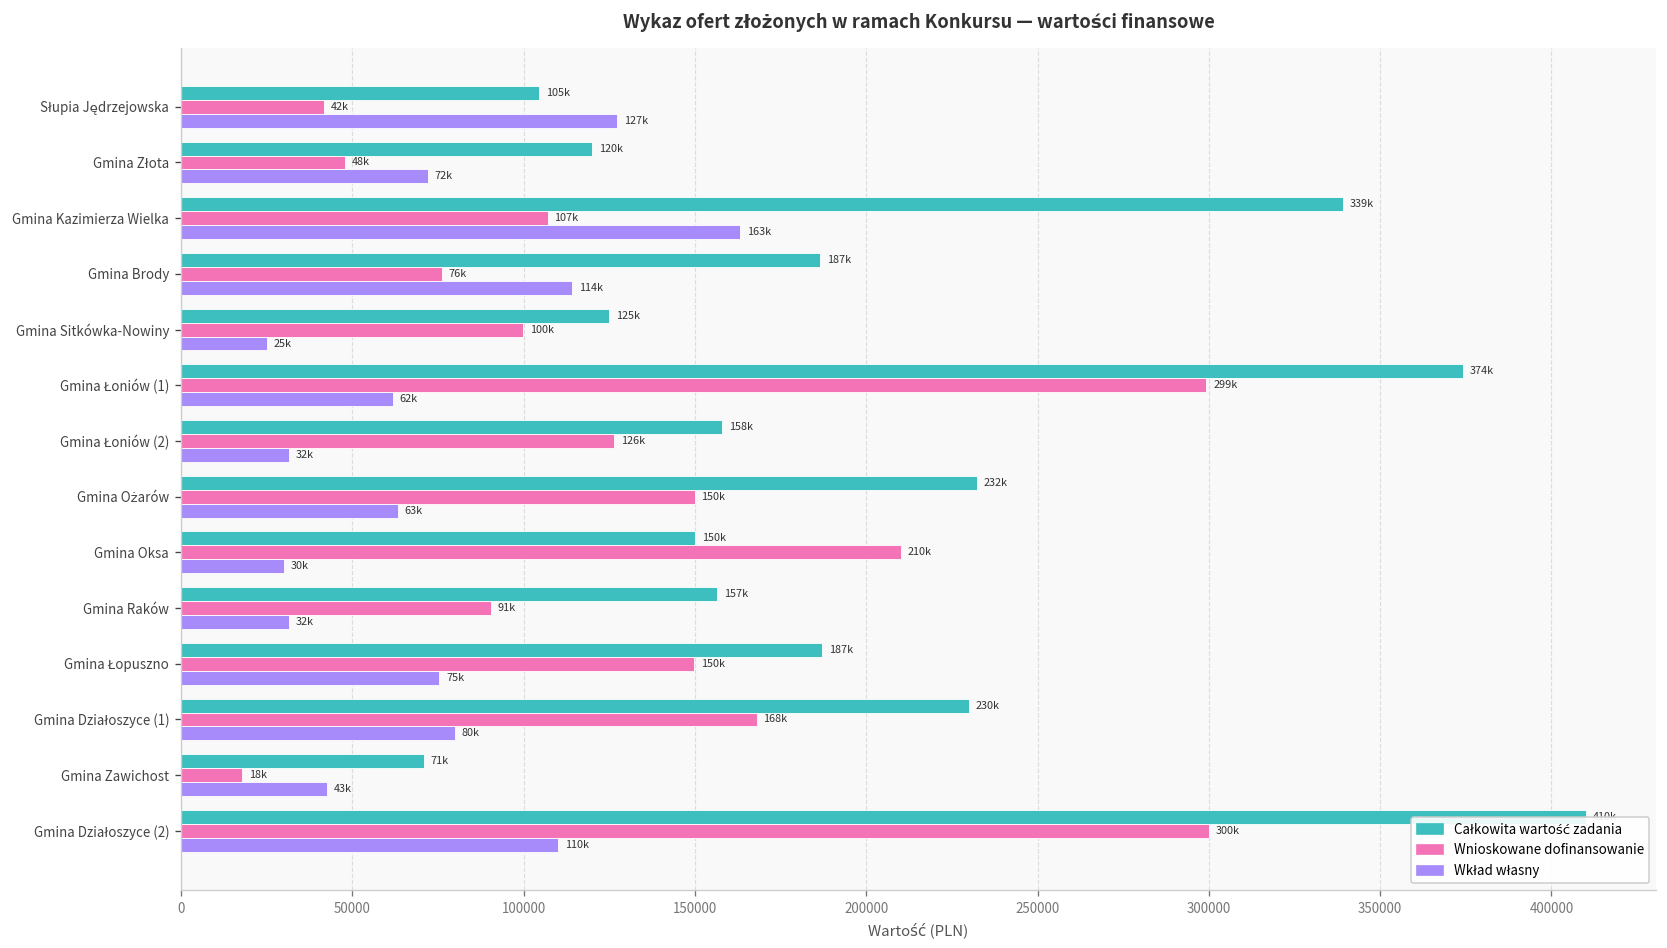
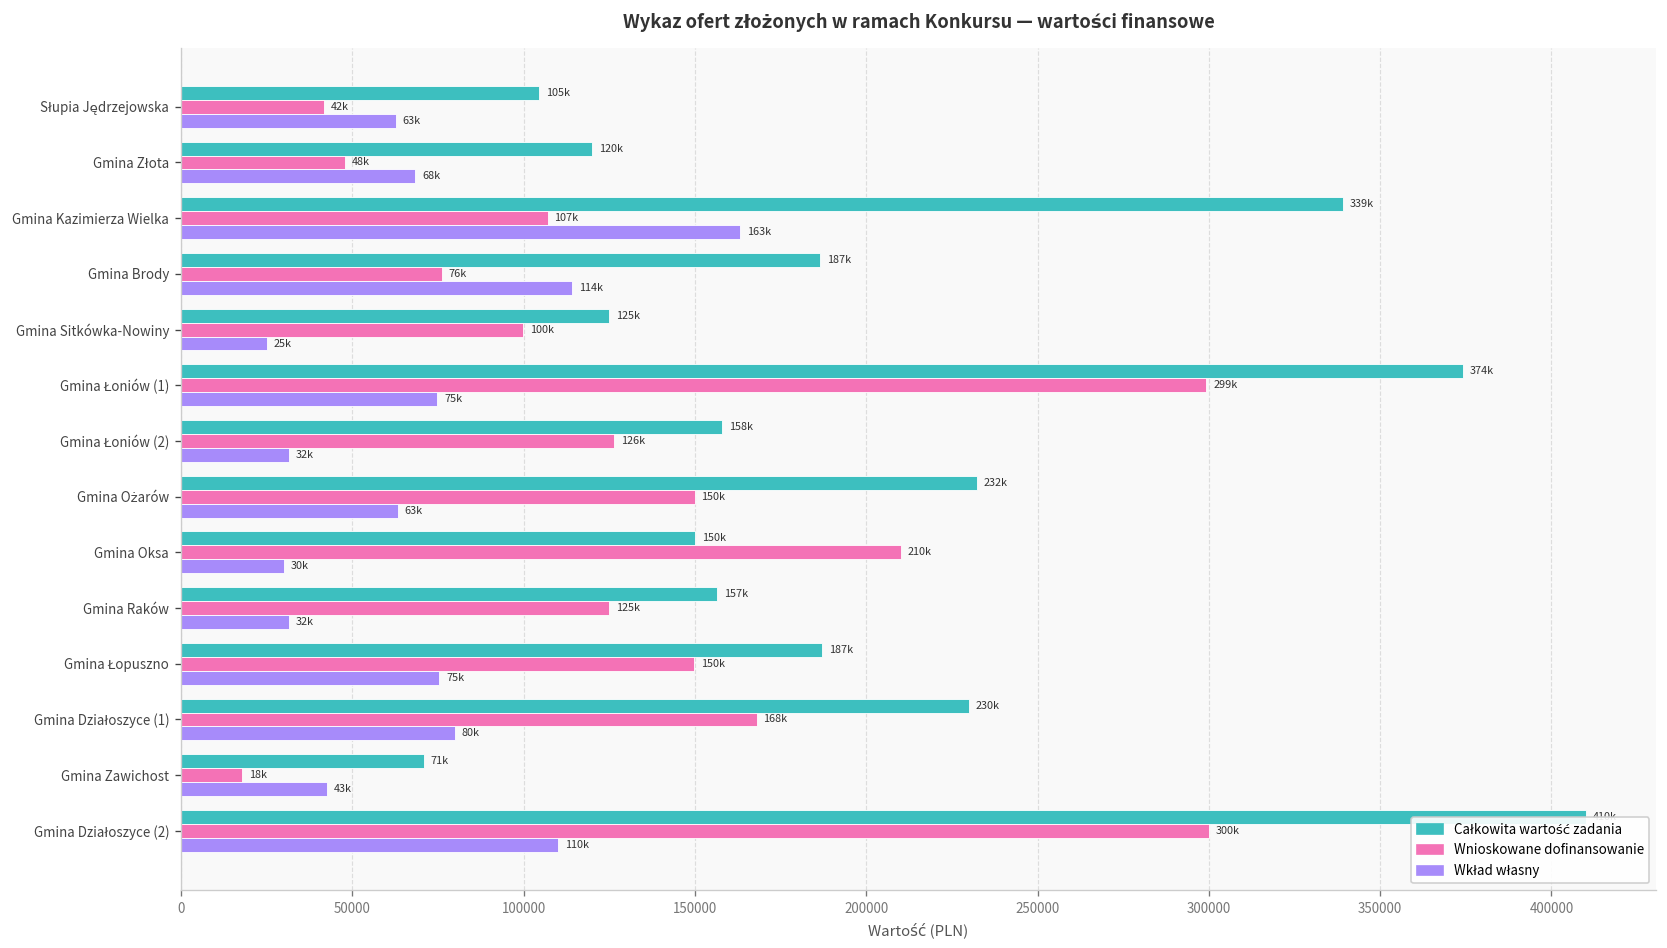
Wkład własny, Słupia Jędrzejowska: 127k -> 63k
Wkład własny, Gmina Złota: 72k -> 68k
Wkład własny, Gmina Łoniów (1): 62k -> 75k
Wnioskowane dofinansowanie, Gmina Raków: 91k -> 125k
